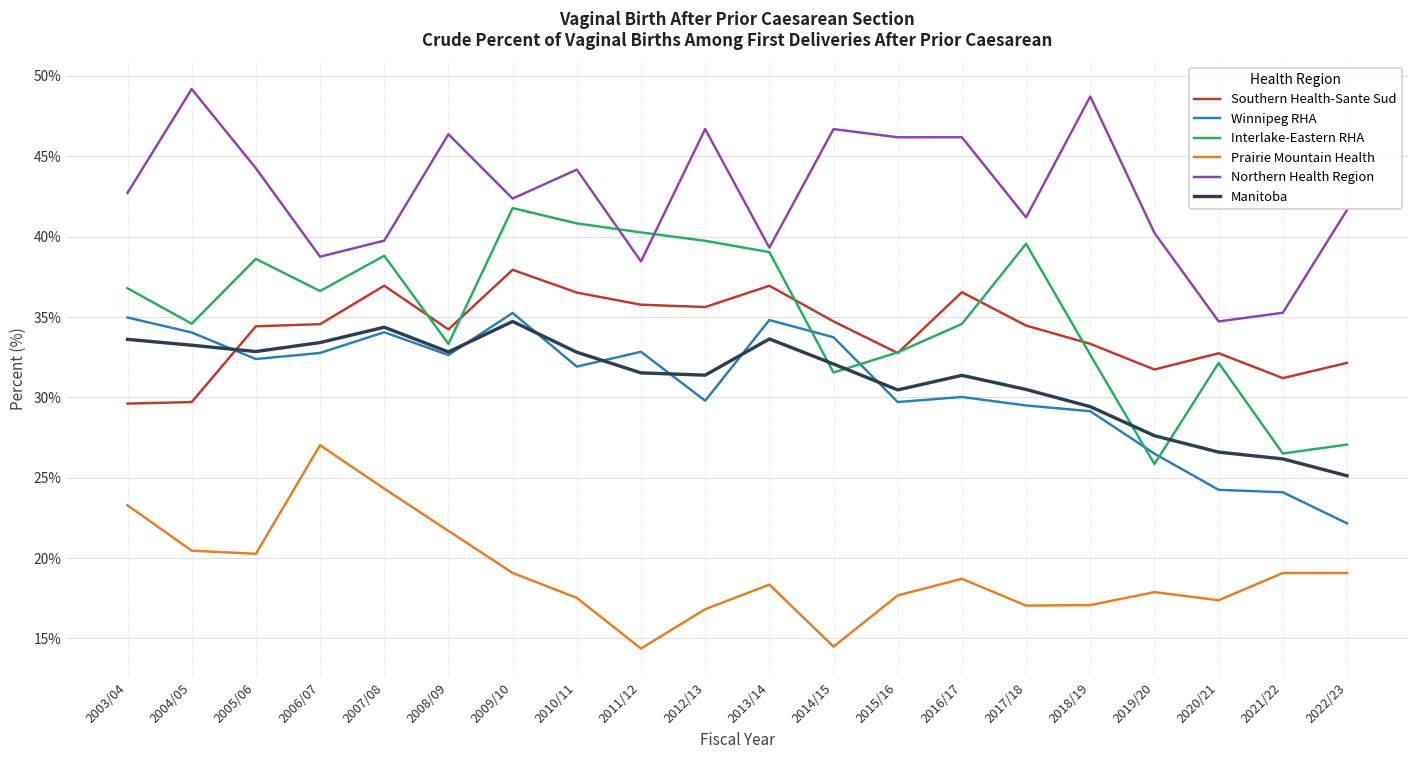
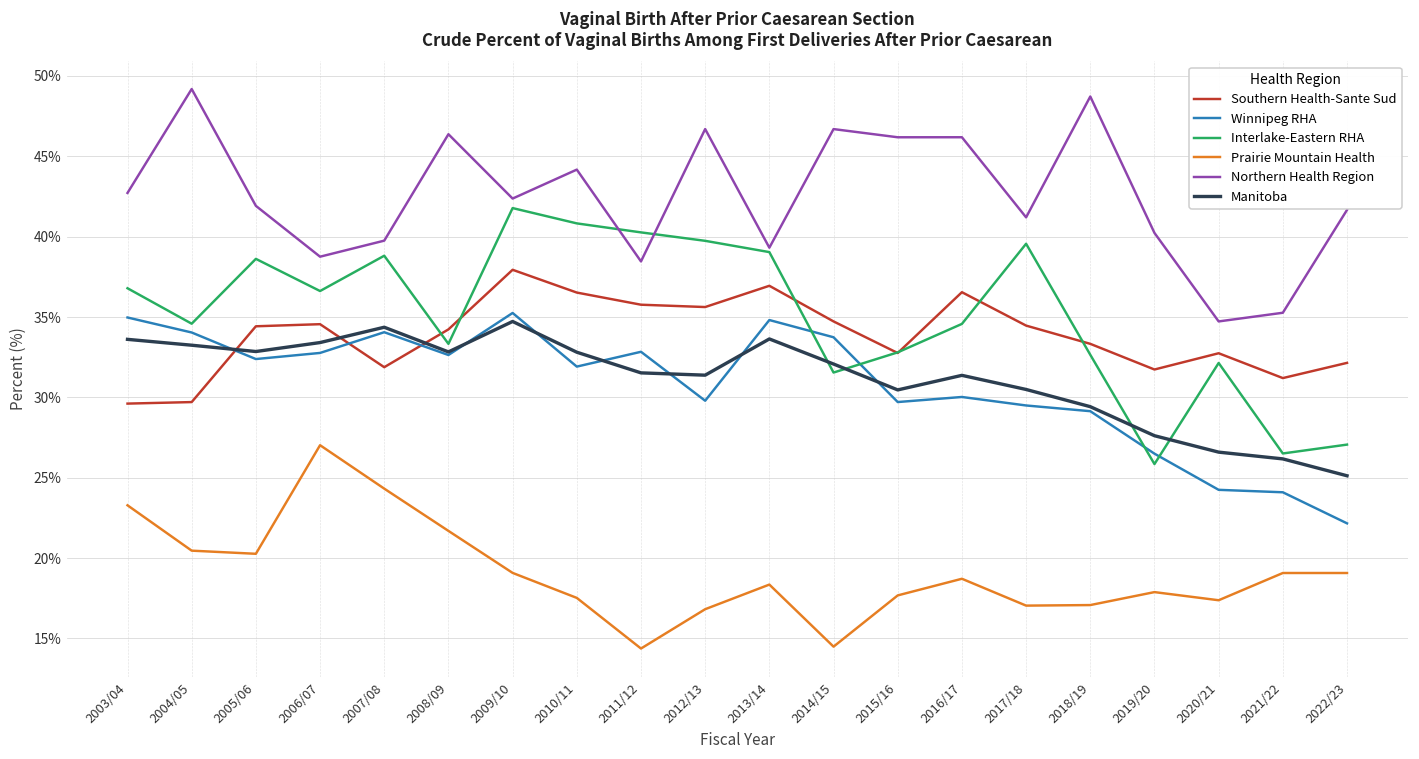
Northern Health Region, 2005/06: 44.3% -> 41.9%
Southern Health-Sante Sud, 2007/08: 37.0% -> 31.9%
